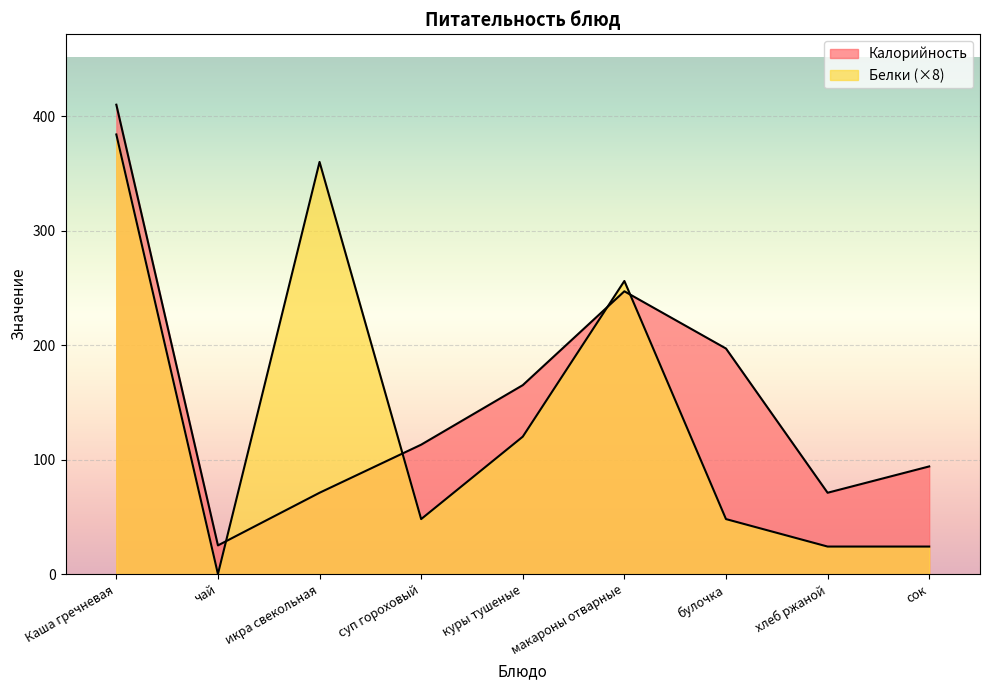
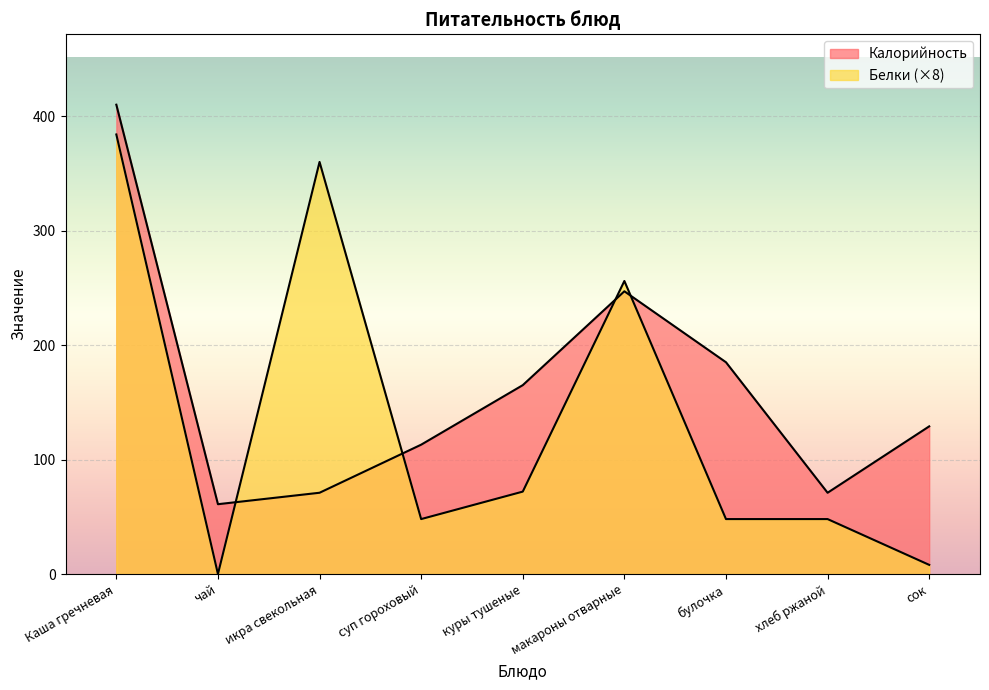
Калорийность, чай: 25 -> 61
Белки (×8), куры тушеные: 120 -> 72
Калорийность, булочка: 197 -> 185
Белки (×8), хлеб ржаной: 24 -> 48
Калорийность, сок: 94 -> 129
Белки (×8), сок: 24 -> 8
